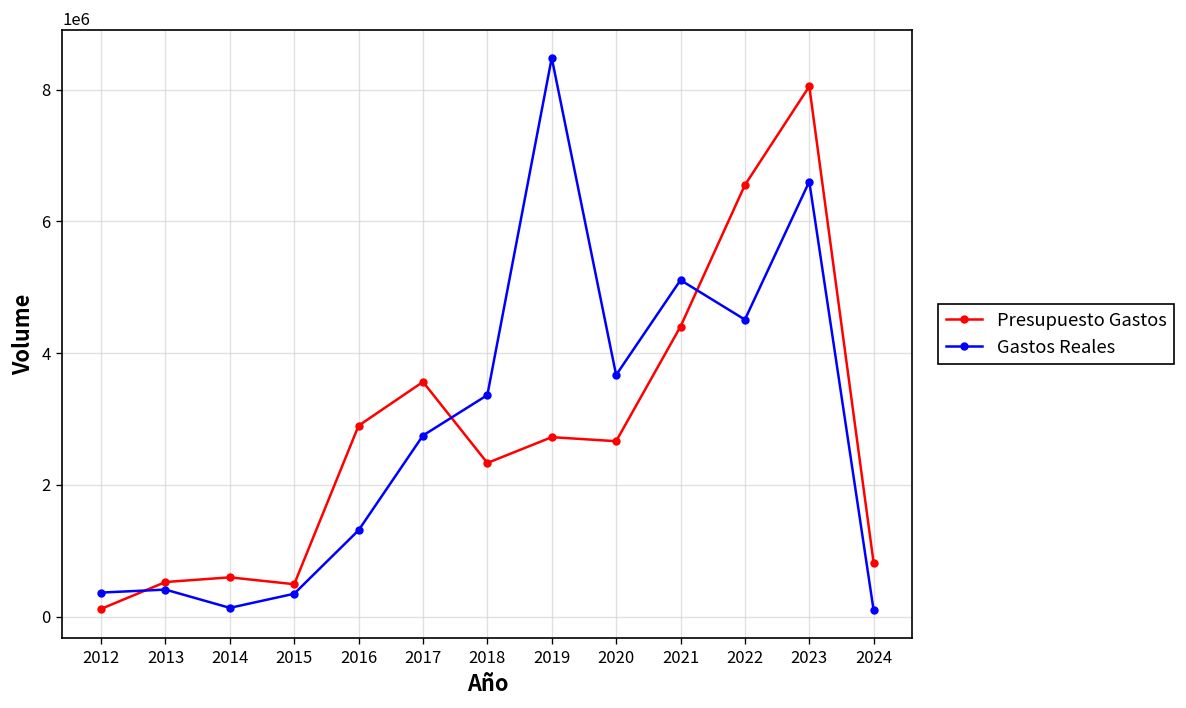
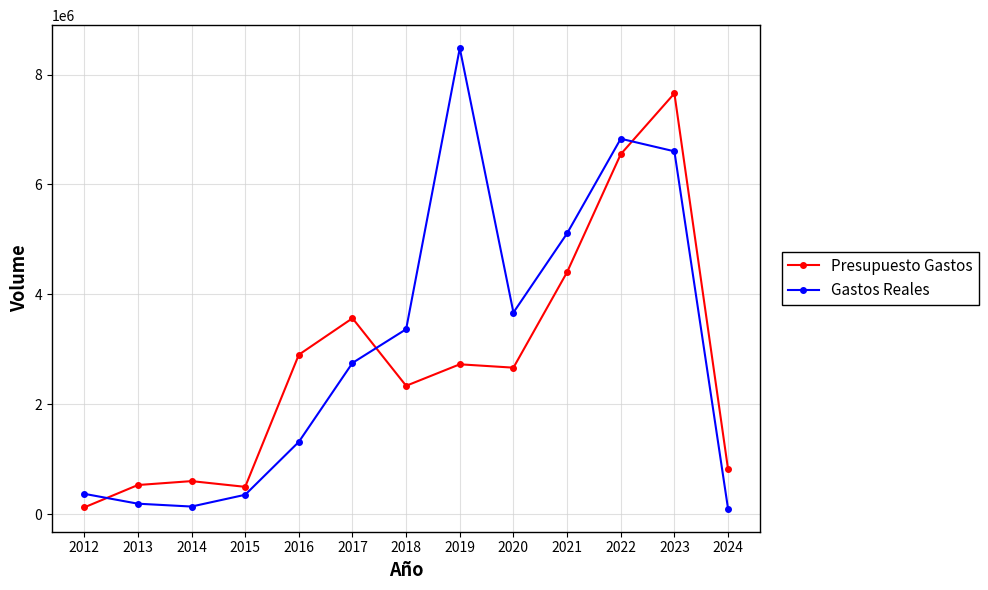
Gastos Reales, 2013: 400000 -> 200000
Gastos Reales, 2022: 4500000 -> 6800000
Presupuesto Gastos, 2023: 8000000 -> 7700000
